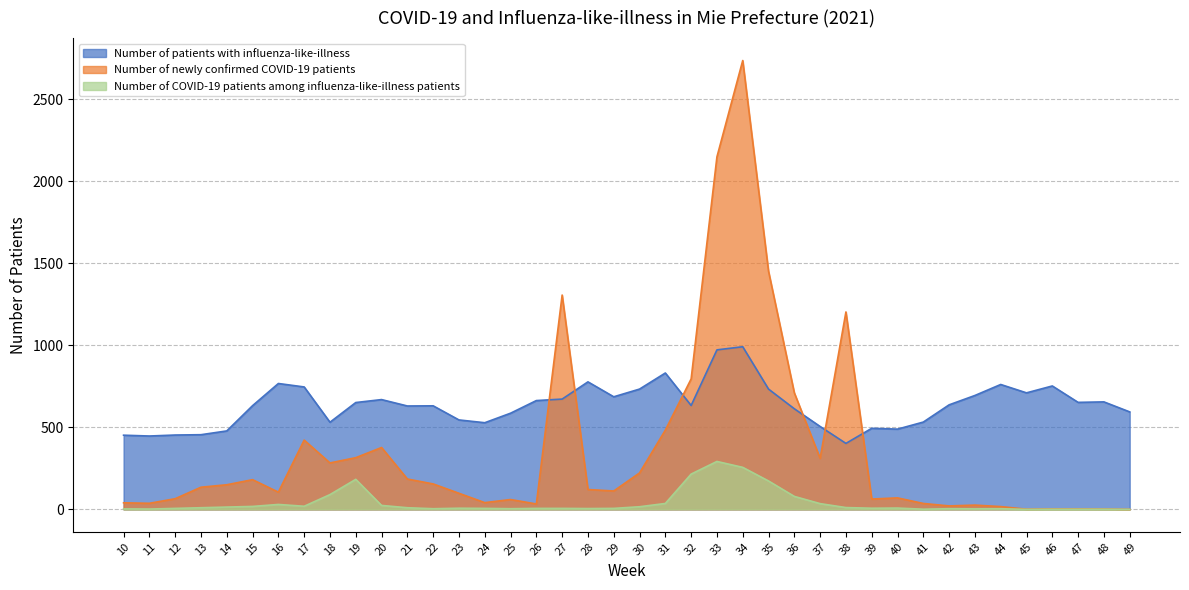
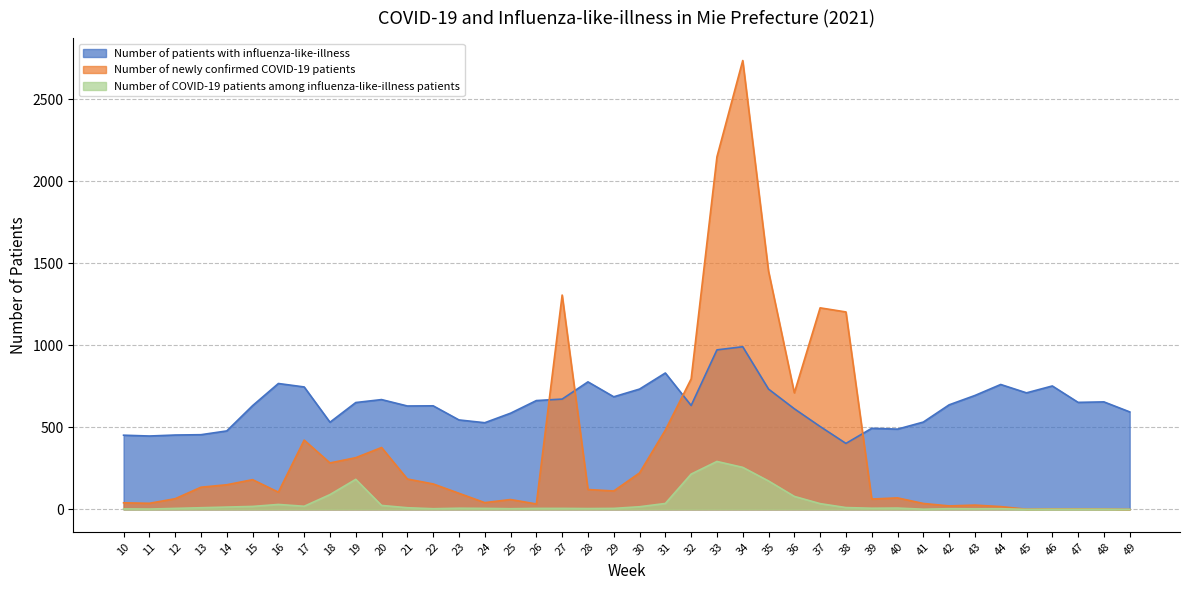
Number of newly confirmed COVID-19 patients, 37: 310 -> 1230
